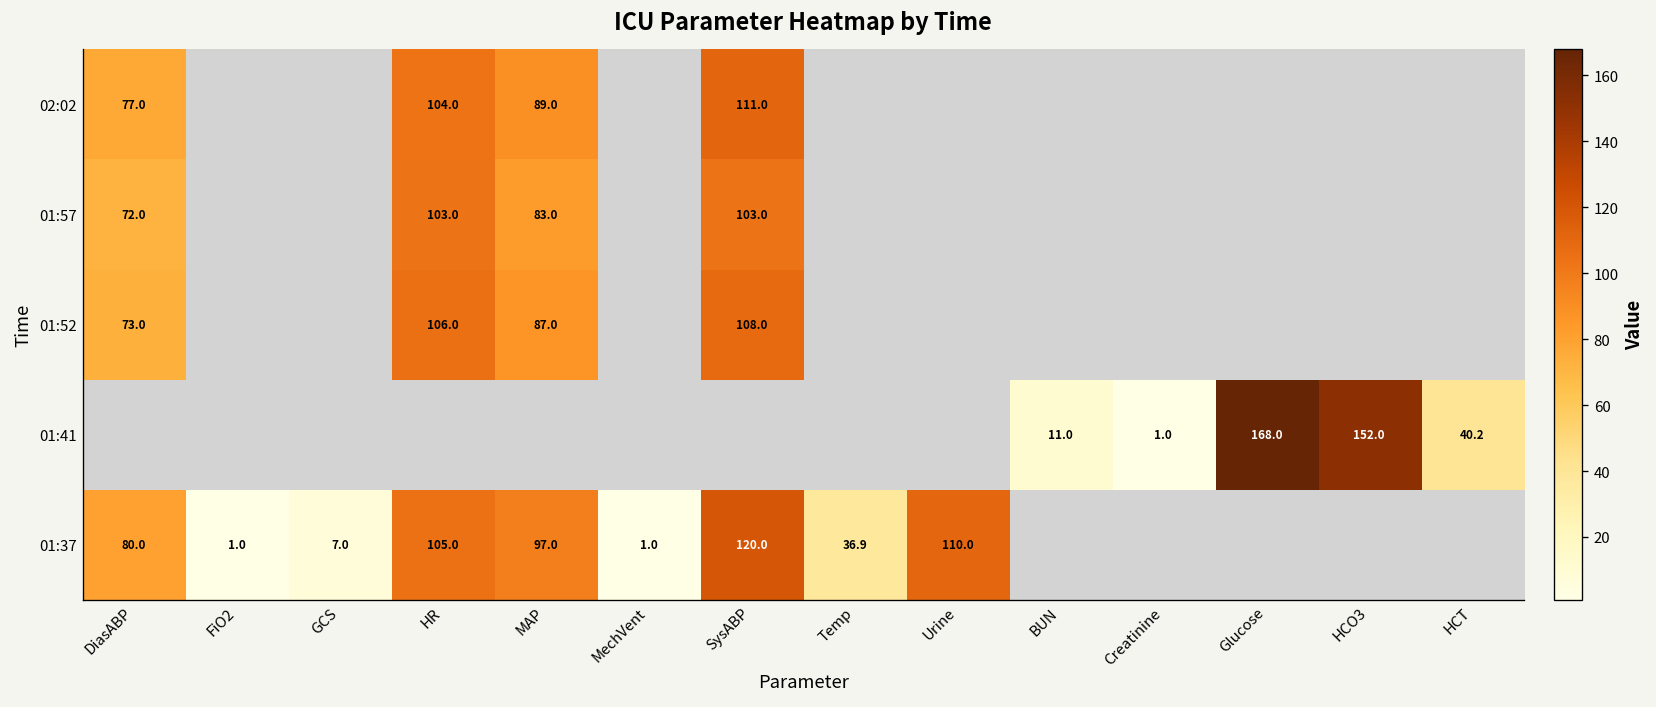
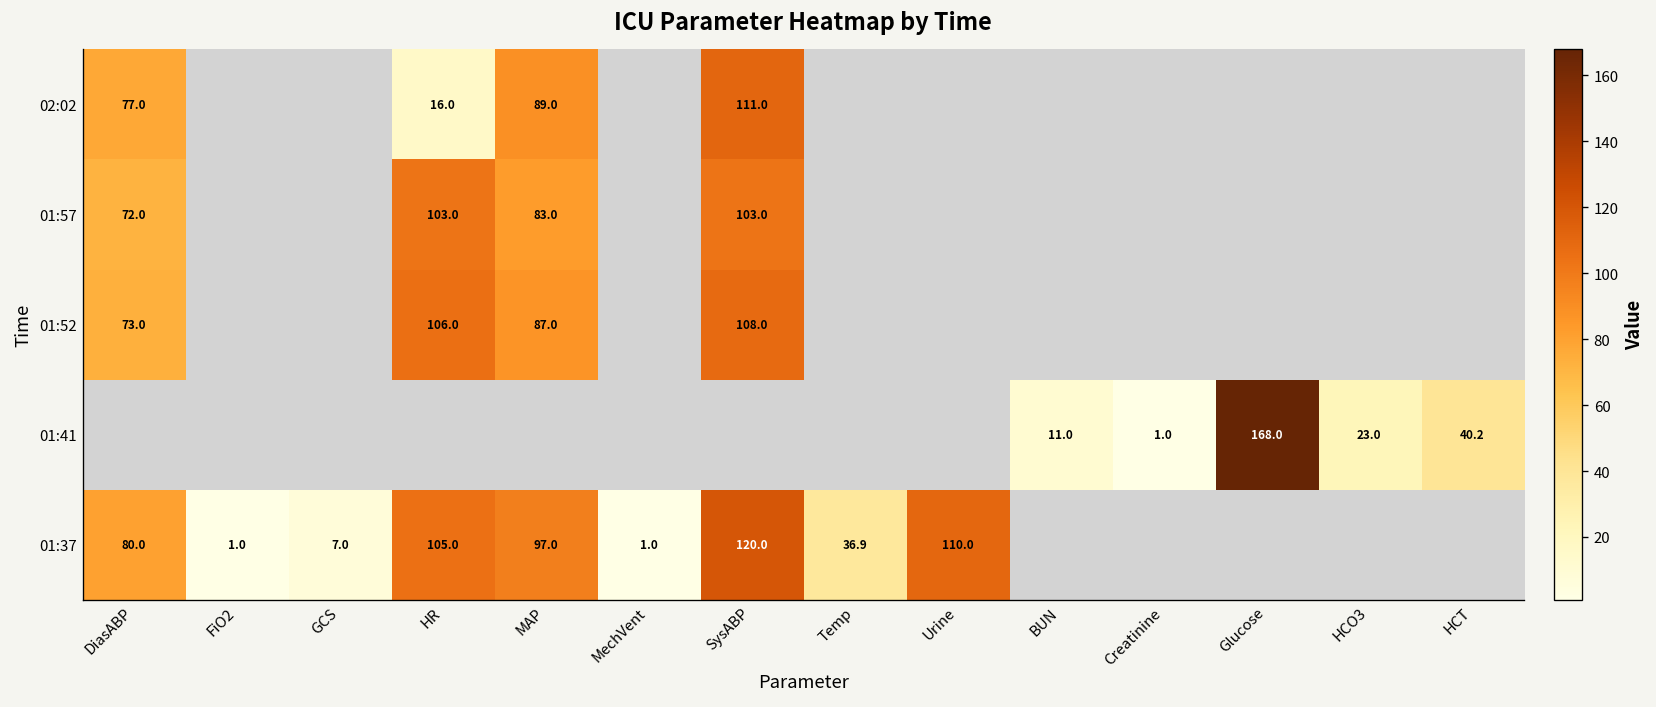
02:02, HR: 104.0 -> 16.0
01:41, HCO3: 152.0 -> 23.0
